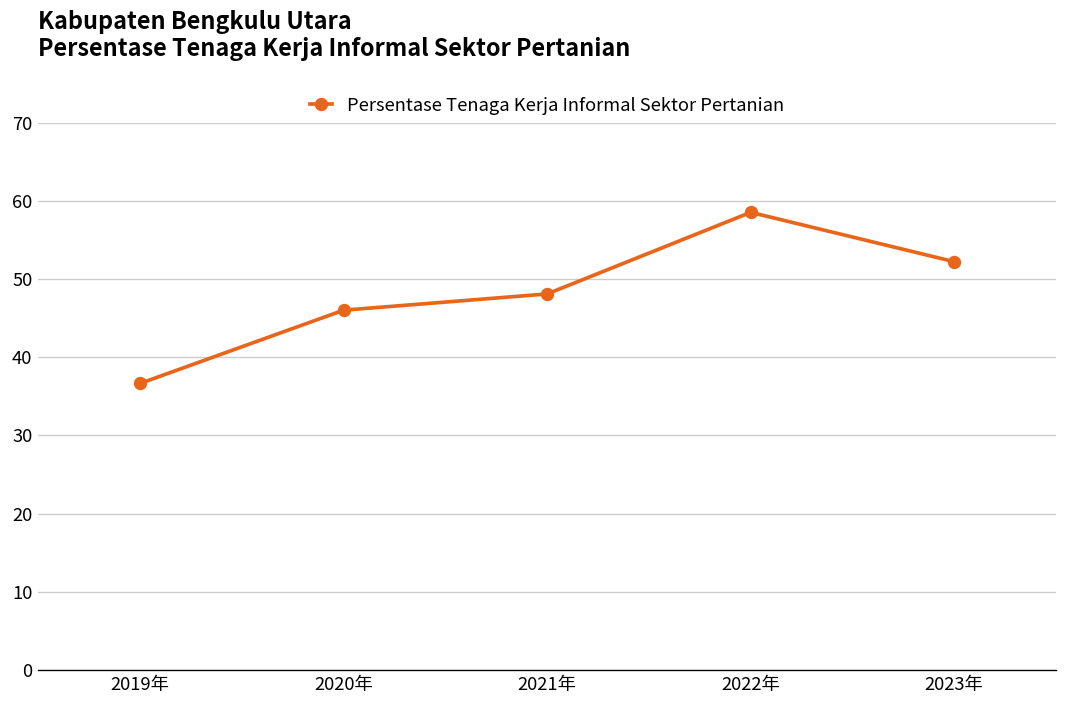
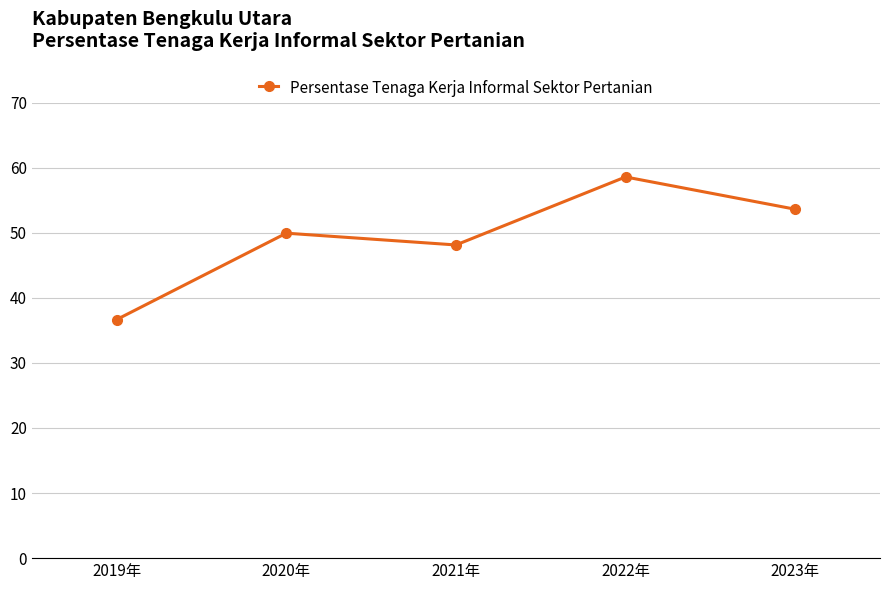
2020年: 46 -> 50
2023年: 52 -> 54
